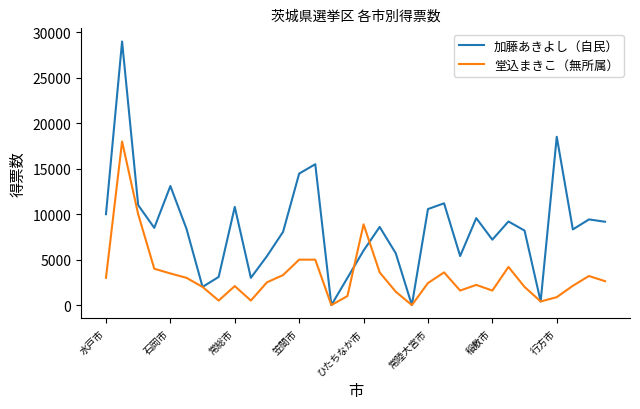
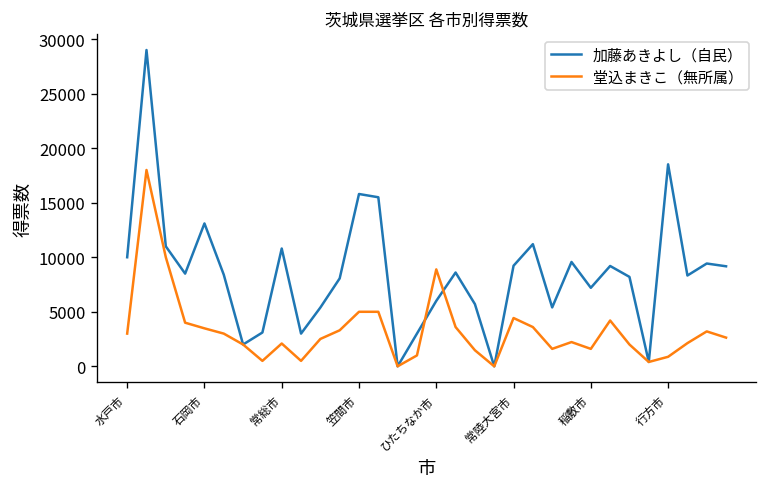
加藤あきよし（自民）, 笠間市: 14000 -> 16000
加藤あきよし（自民）, 常陸大宮市: 11000 -> 9000
堂込まきこ（無所属）, 常陸大宮市: 2000 -> 4000
